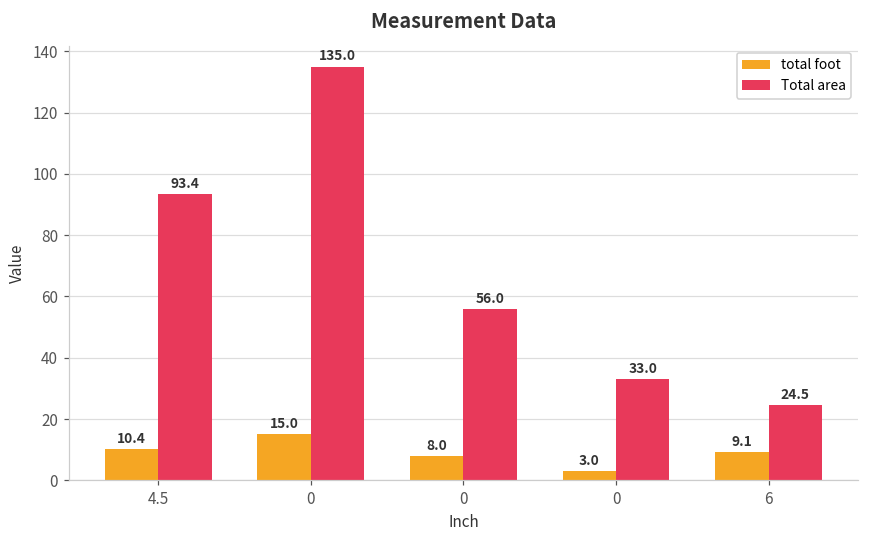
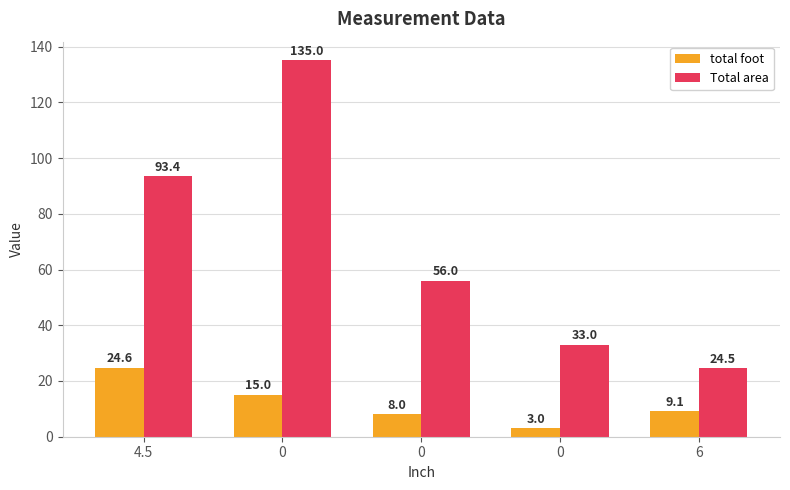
total foot, 4.5: 10.4 -> 24.6
